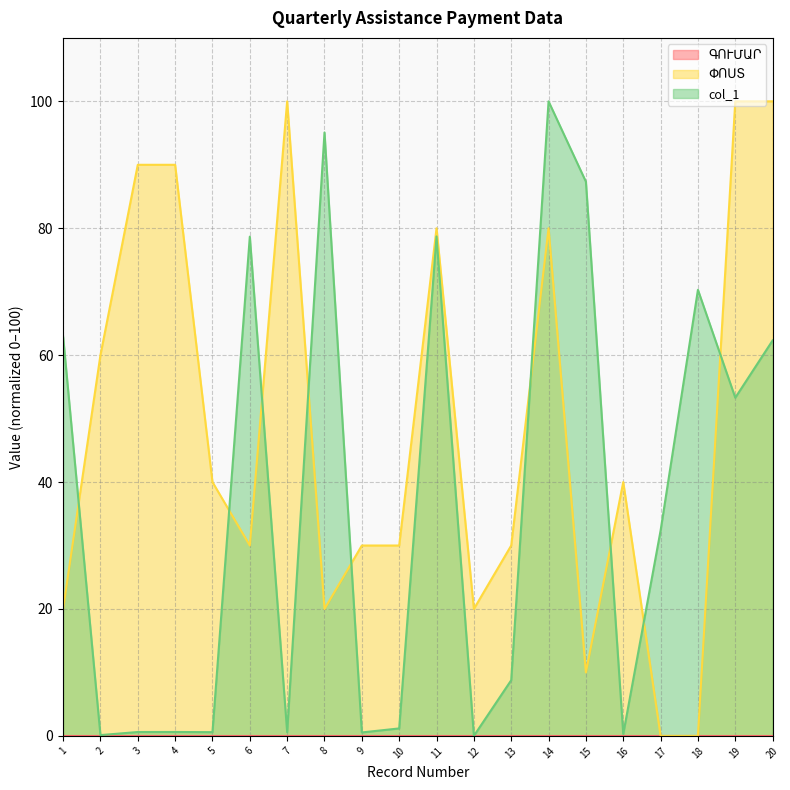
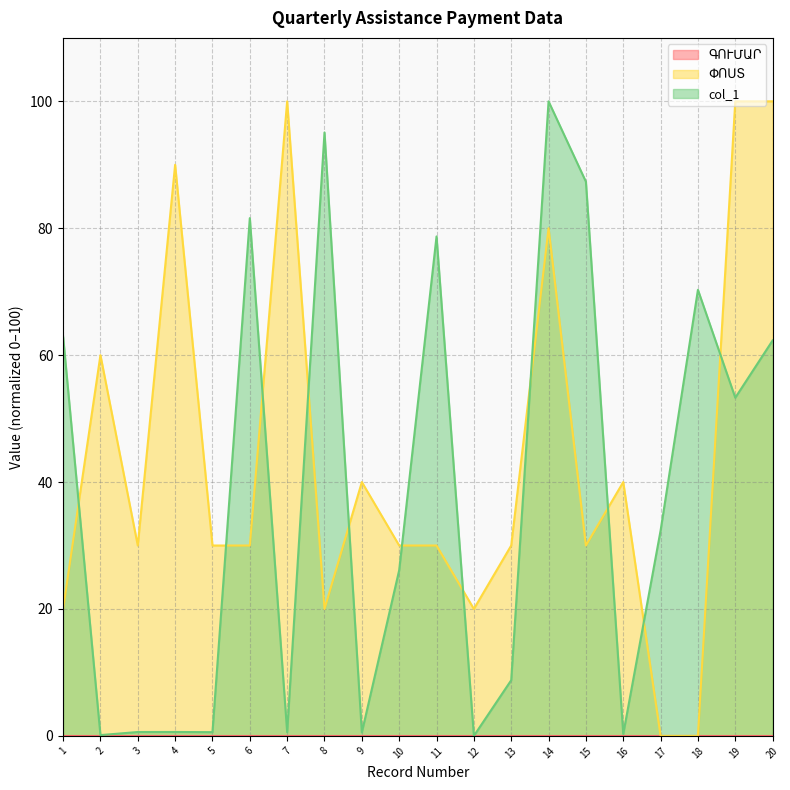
ՓՈՍՏ, 3: 90 -> 30
ՓՈՍՏ, 5: 40 -> 30
col_1, 6: 79 -> 82
ՓՈՍՏ, 9: 30 -> 40
col_1, 10: 1 -> 26
ՓՈՍՏ, 11: 80 -> 30
ՓՈՍՏ, 15: 10 -> 30
